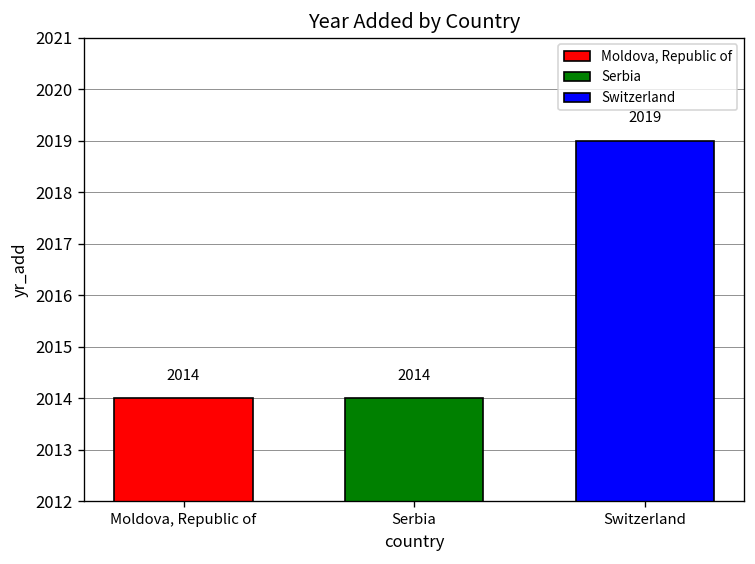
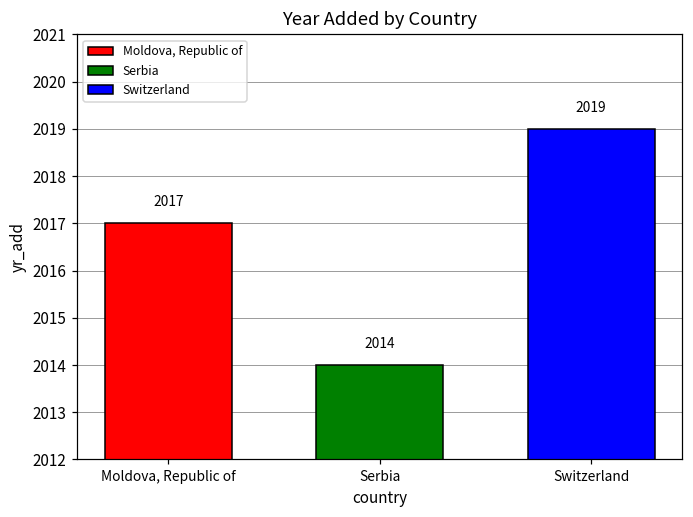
Moldova, Republic of: 2014 -> 2017
